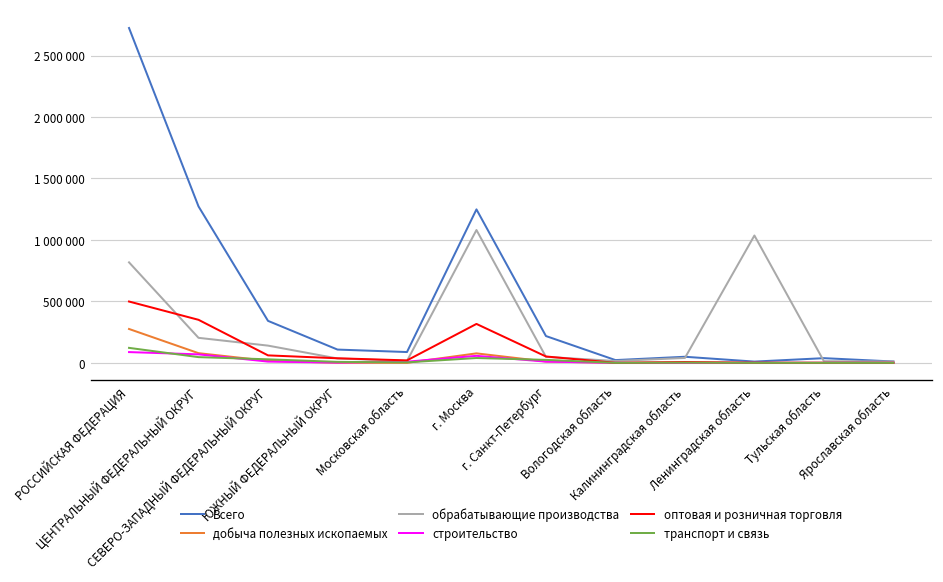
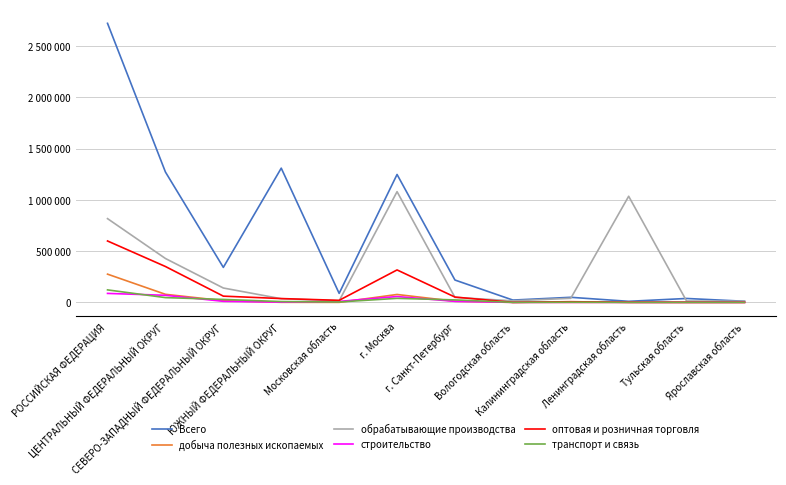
оптовая и розничная торговля, РОССИЙСКАЯ ФЕДЕРАЦИЯ: 500000 -> 600000
обрабатывающие производства, ЦЕНТРАЛЬНЫЙ ФЕДЕРАЛЬНЫЙ ОКРУГ: 200000 -> 430000
Всего, ЮЖНЫЙ ФЕДЕРАЛЬНЫЙ ОКРУГ: 110000 -> 1310000
